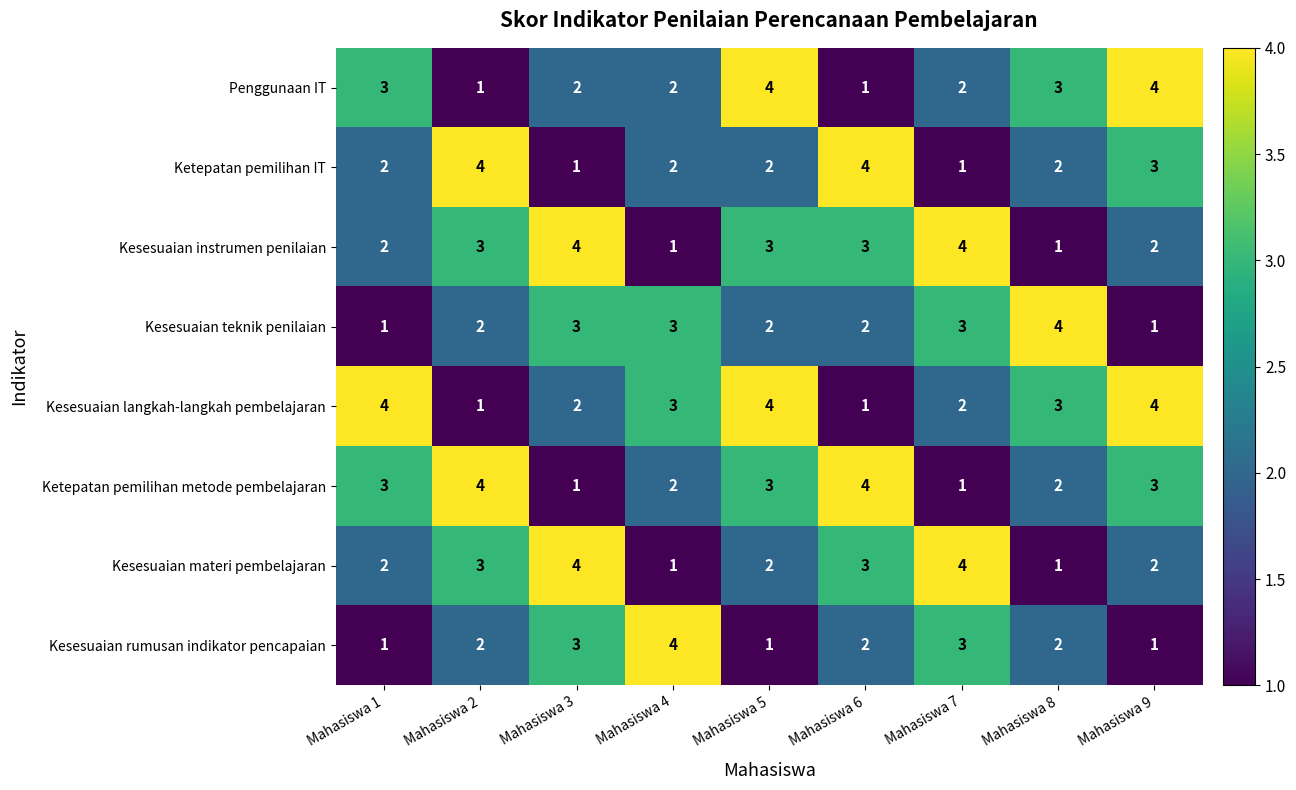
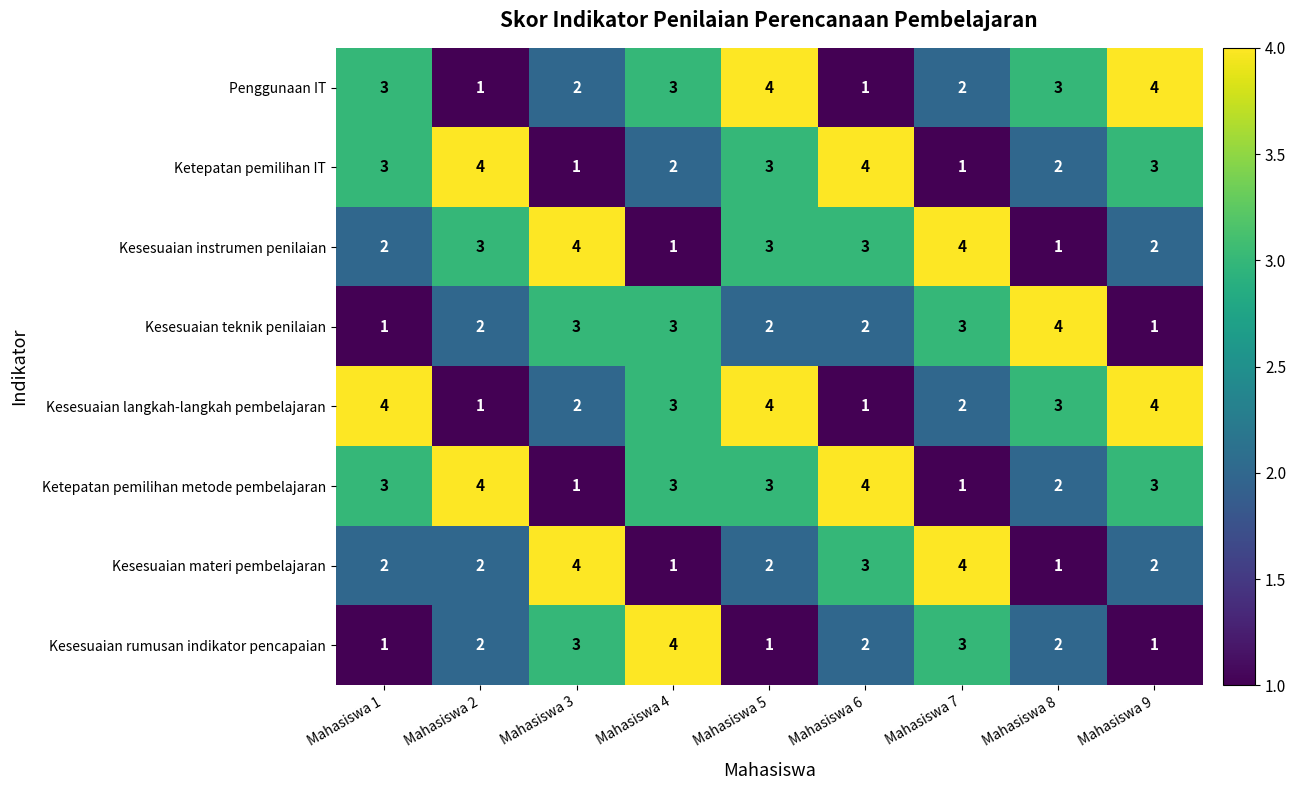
Penggunaan IT, Mahasiswa 4: 2 -> 3
Ketepatan pemilihan IT, Mahasiswa 1: 2 -> 3
Ketepatan pemilihan IT, Mahasiswa 5: 2 -> 3
Ketepatan pemilihan metode pembelajaran, Mahasiswa 4: 2 -> 3
Kesesuaian materi pembelajaran, Mahasiswa 2: 3 -> 2
